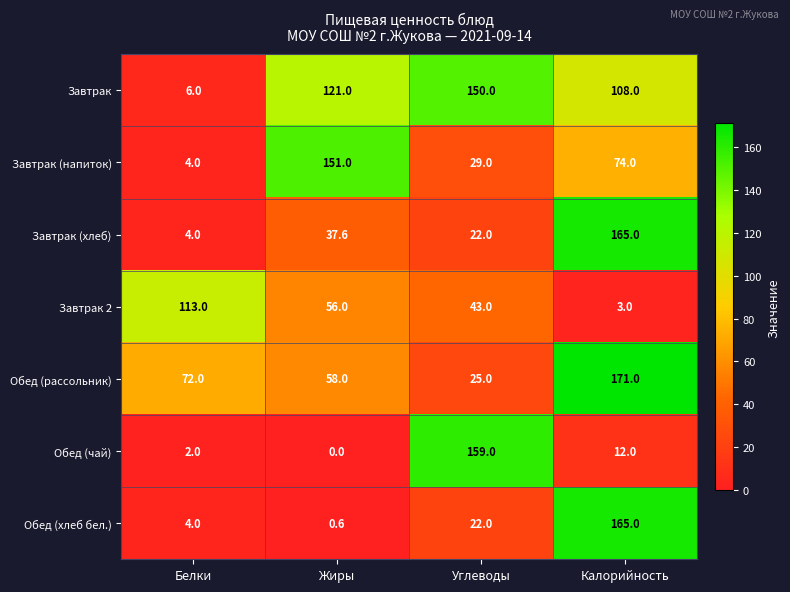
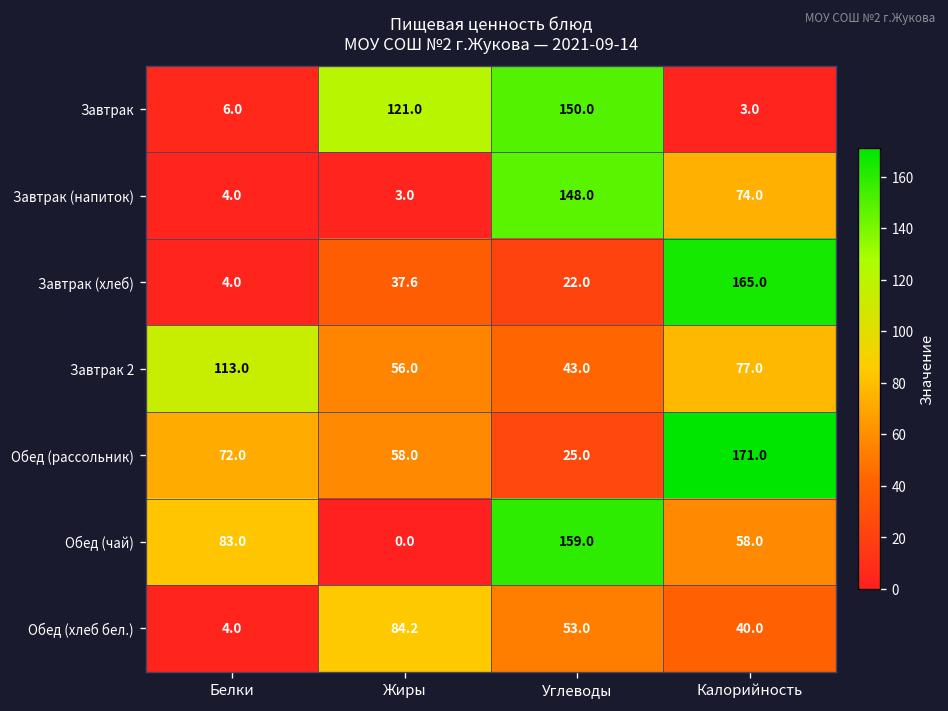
Завтрак, Калорийность: 108.0 -> 3.0
Завтрак (напиток), Жиры: 151.0 -> 3.0
Завтрак (напиток), Углеводы: 29.0 -> 148.0
Завтрак 2, Калорийность: 3.0 -> 77.0
Обед (чай), Белки: 2.0 -> 83.0
Обед (чай), Калорийность: 12.0 -> 58.0
Обед (хлеб бел.), Жиры: 0.6 -> 84.2
Обед (хлеб бел.), Углеводы: 22.0 -> 53.0
Обед (хлеб бел.), Калорийность: 165.0 -> 40.0
